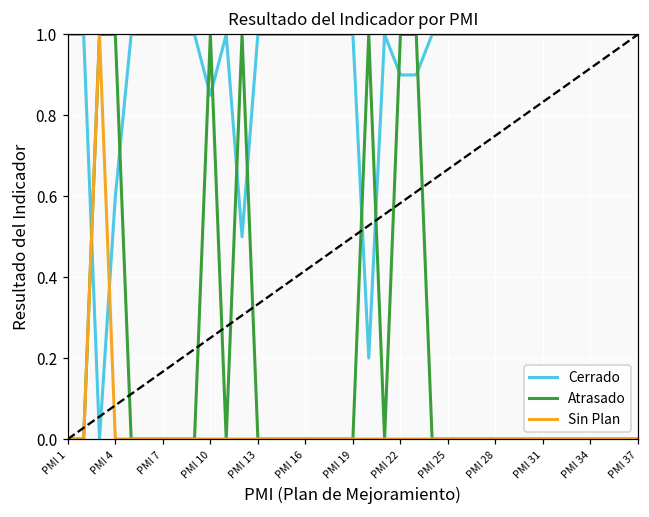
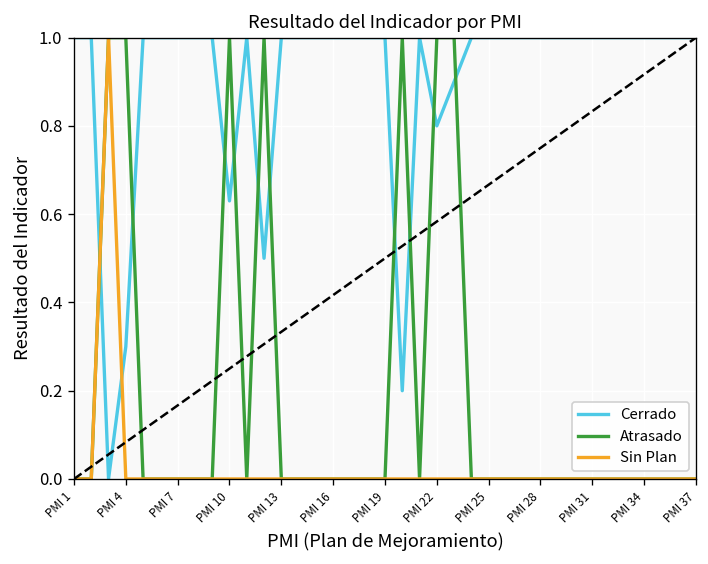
Cerrado, PMI 4: 0.6 -> 0.3
Cerrado, PMI 10: 0.85 -> 0.63
Cerrado, PMI 22: 0.9 -> 0.8
